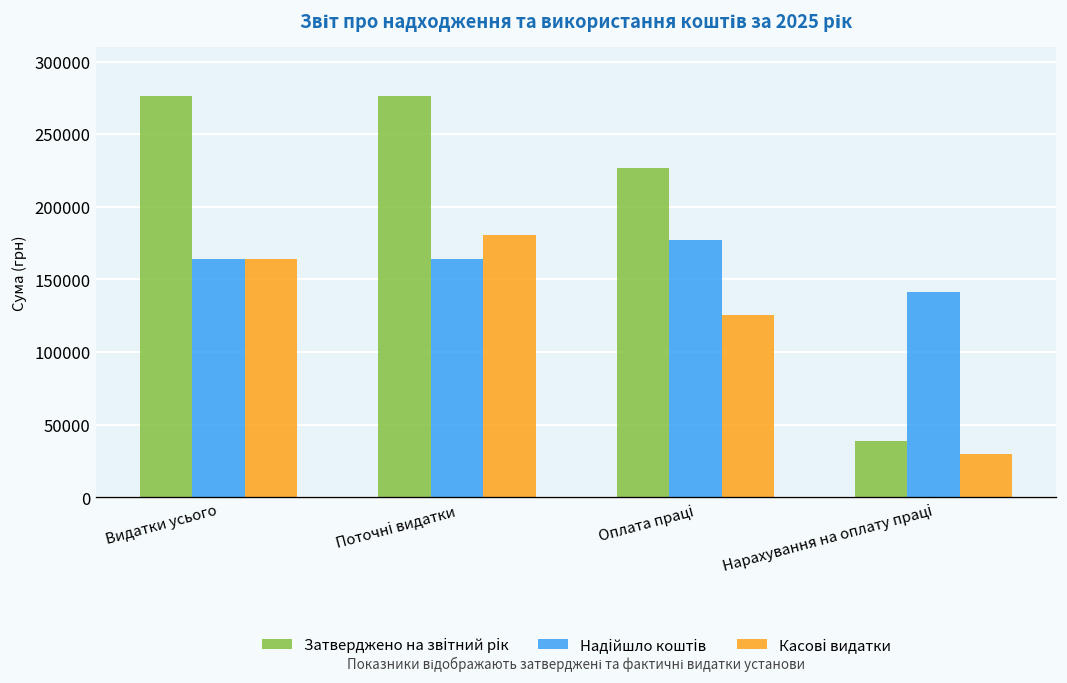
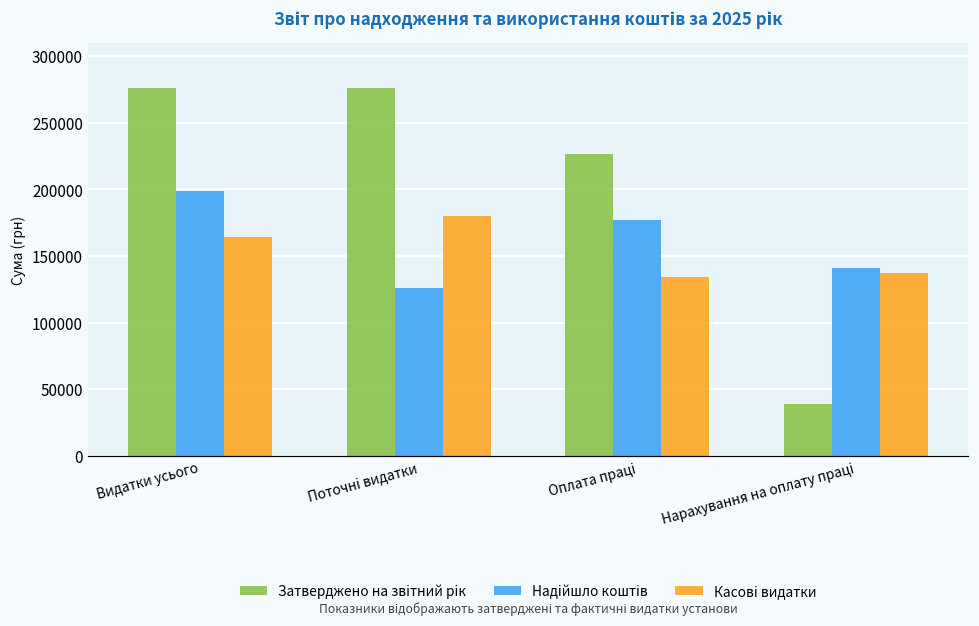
Надійшло коштів, Видатки усього: 164000 -> 199000
Надійшло коштів, Поточні видатки: 164000 -> 126000
Касові видатки, Оплата праці: 126000 -> 135000
Касові видатки, Нарахування на оплату праці: 30000 -> 137000
